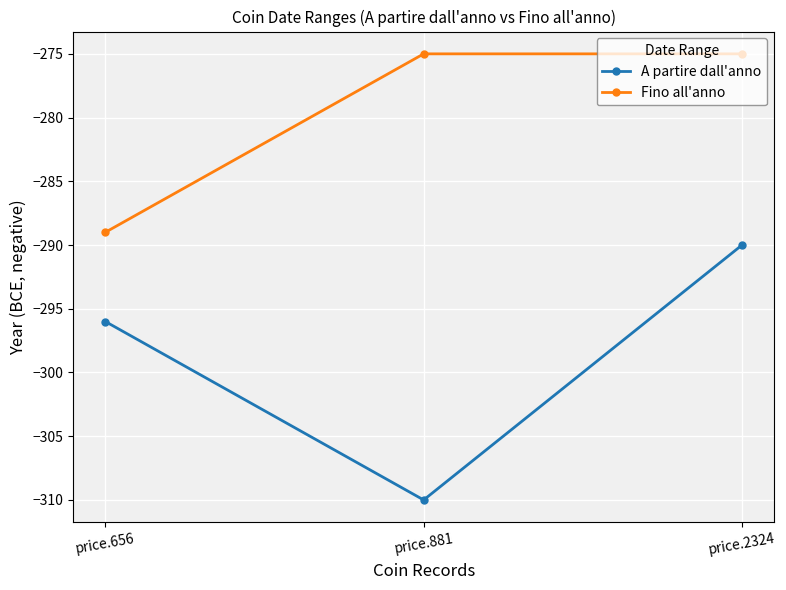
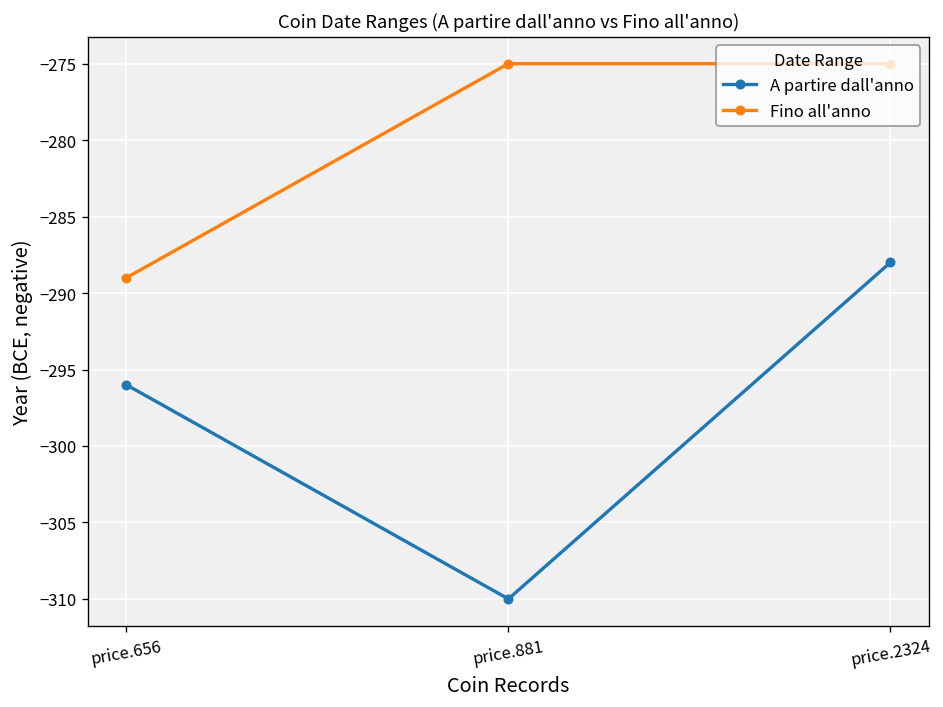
A partire dall'anno, price.2324: -290 -> -288
